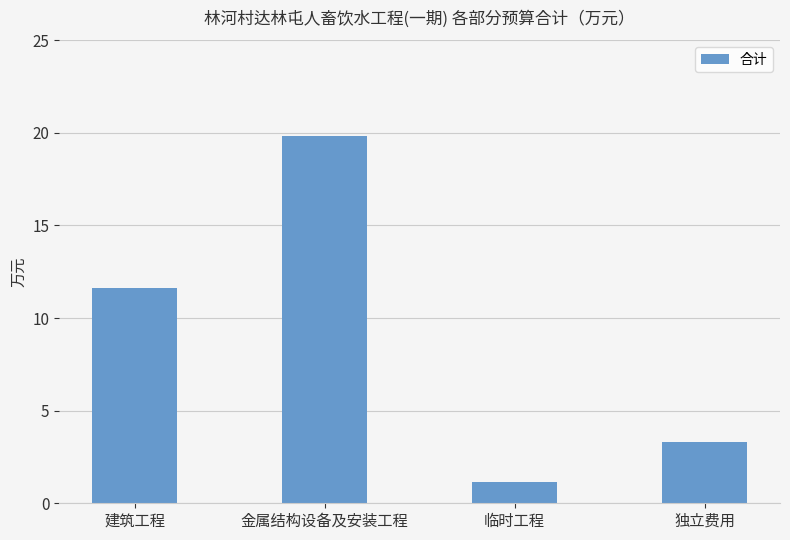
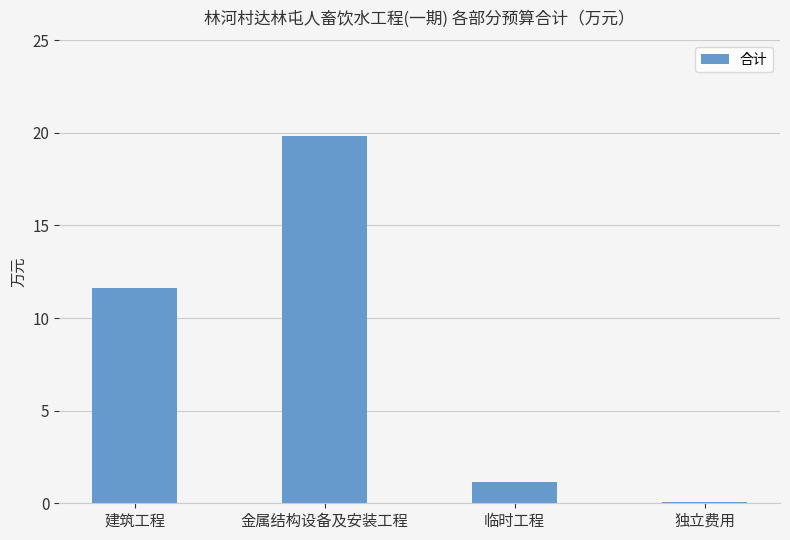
独立费用: 3.3 -> 0.1
